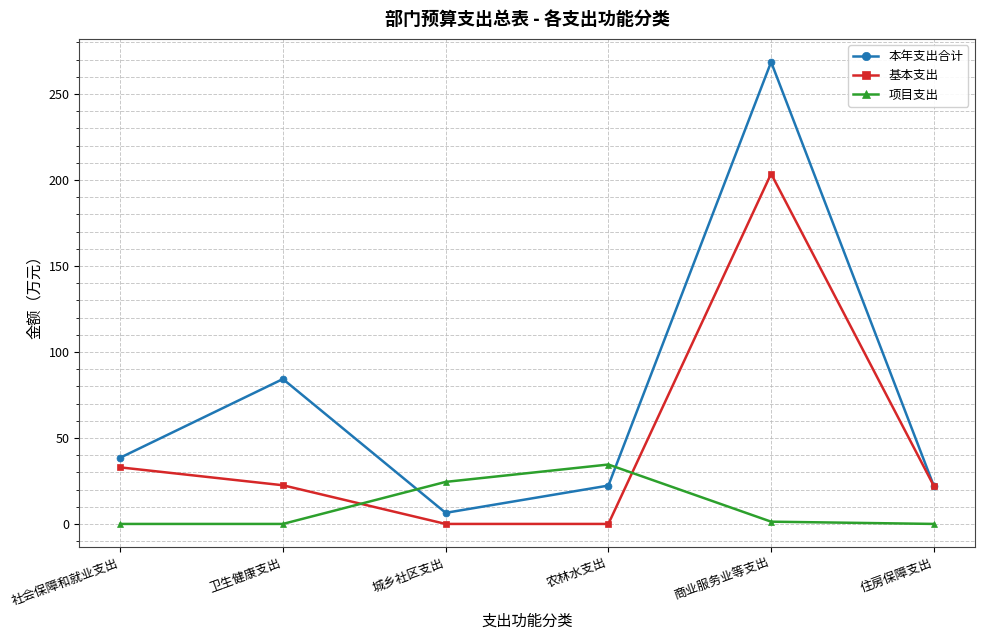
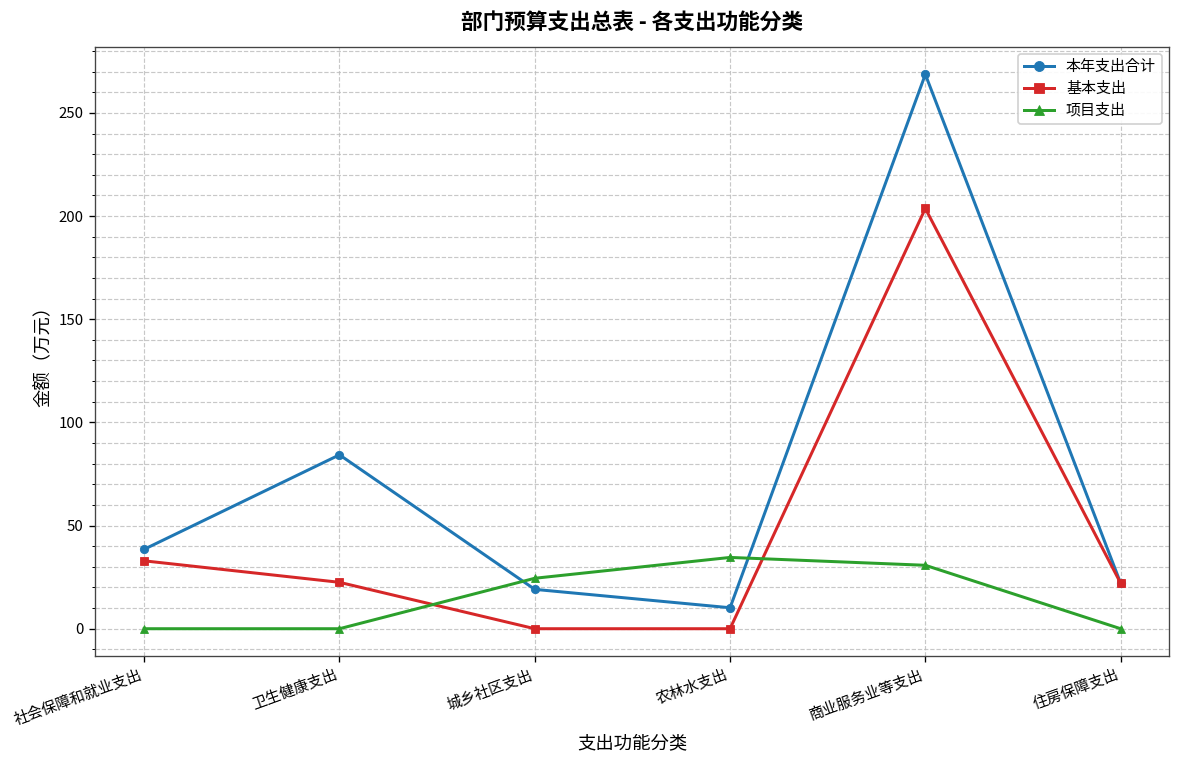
本年支出合计, 城乡社区支出: 6 -> 19
本年支出合计, 农林水支出: 22 -> 10
项目支出, 商业服务业等支出: 1 -> 31
